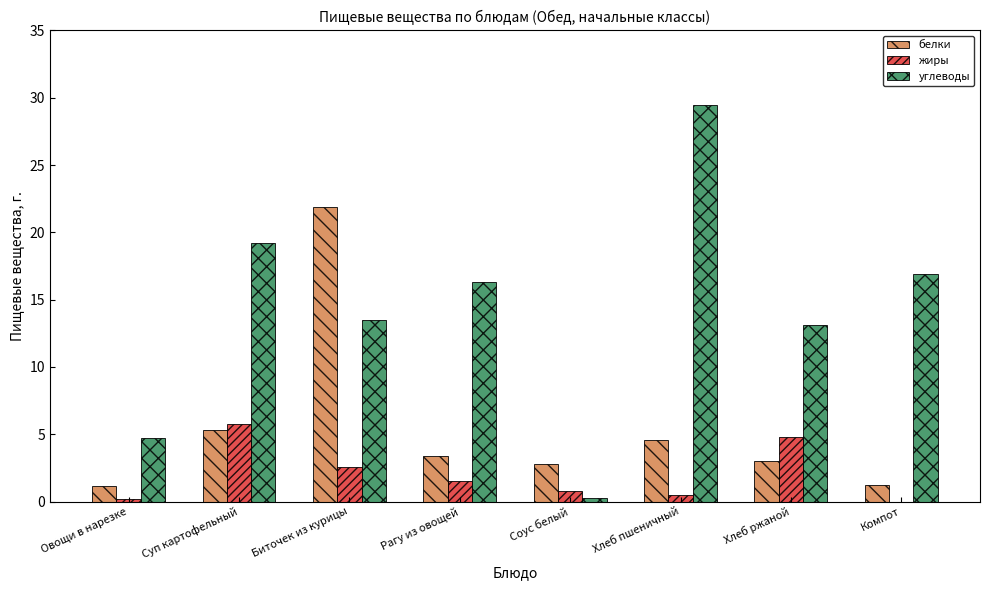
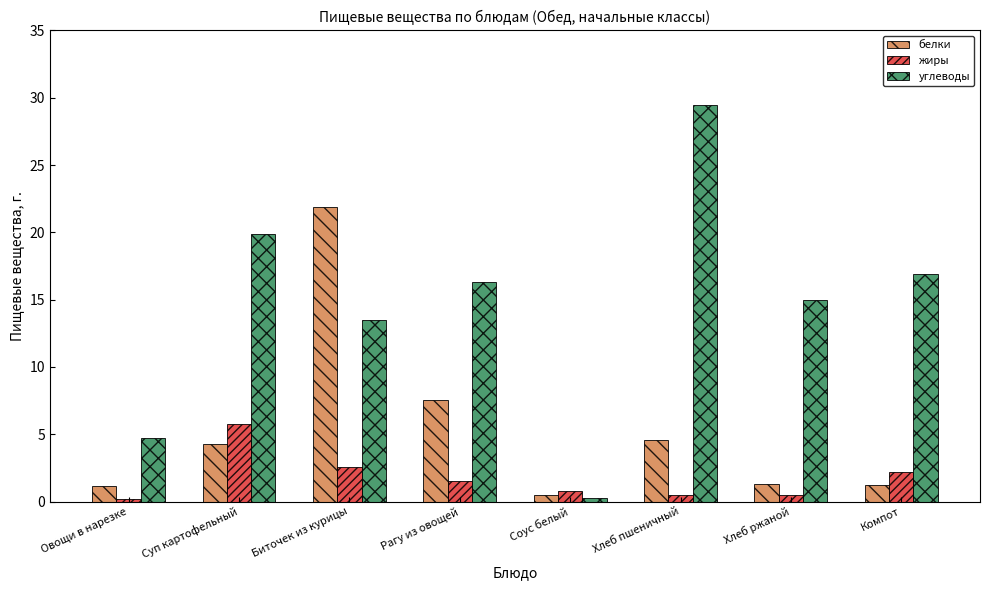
белки, Суп картофельный: 5.3 -> 4.3
углеводы, Суп картофельный: 19.2 -> 19.9
белки, Рагу из овощей: 3.4 -> 7.5
белки, Соус белый: 2.8 -> 0.5
белки, Хлеб ржаной: 3.0 -> 1.3
жиры, Хлеб ржаной: 4.8 -> 0.5
углеводы, Хлеб ржаной: 13.1 -> 15.0
жиры, Компот: 0.0 -> 2.2
